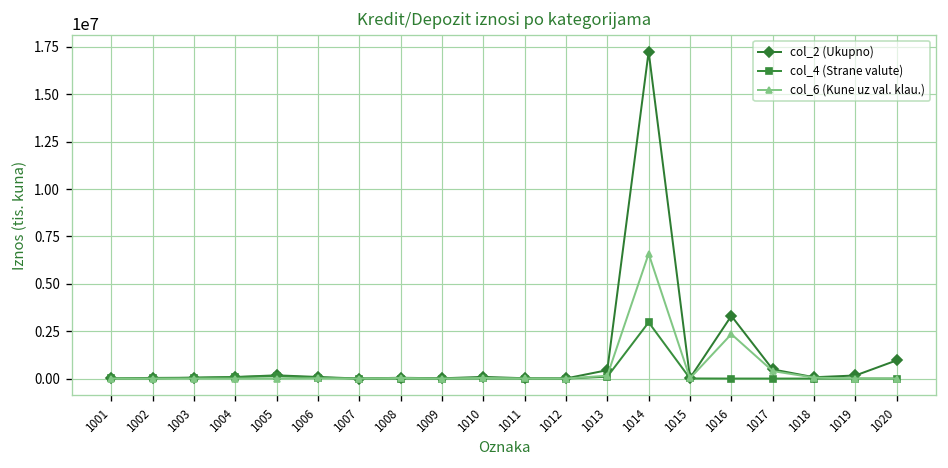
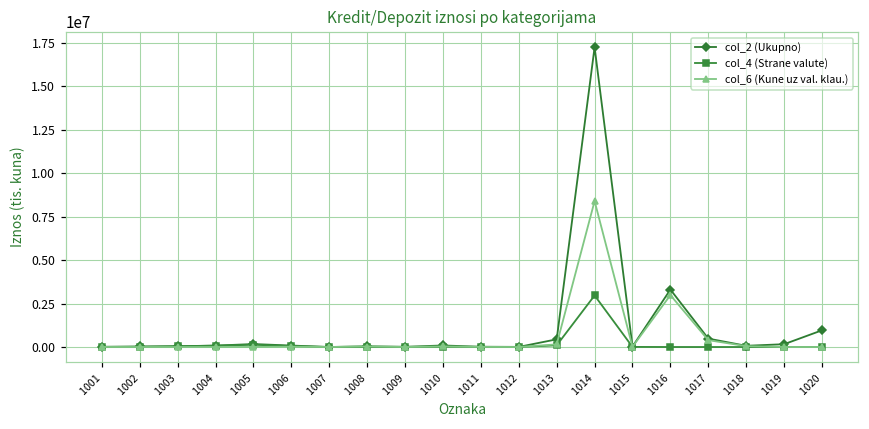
col_6 (Kune uz val. klau.), 1014: 6600000 -> 8400000
col_6 (Kune uz val. klau.), 1016: 2300000 -> 3000000
